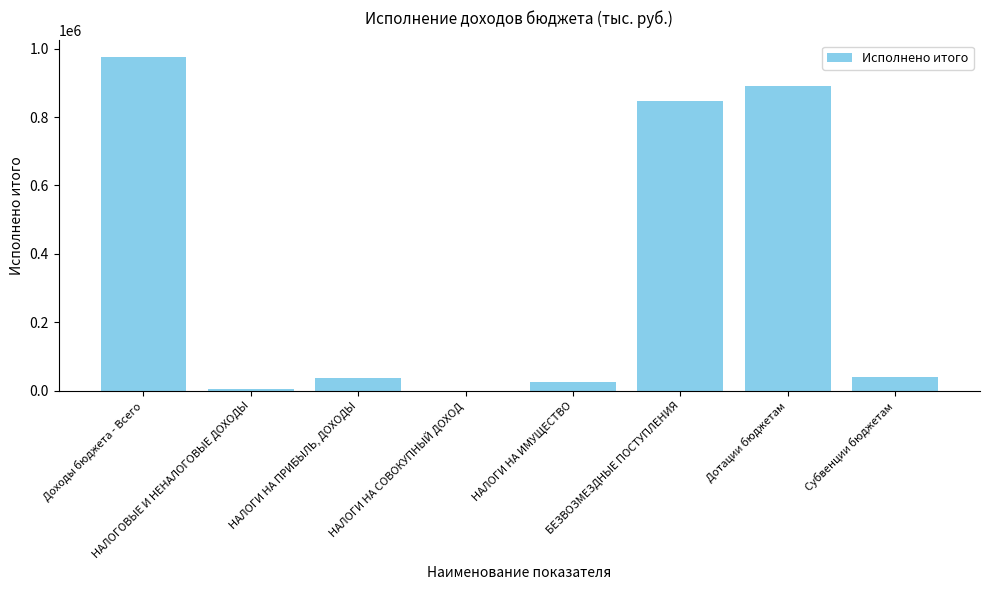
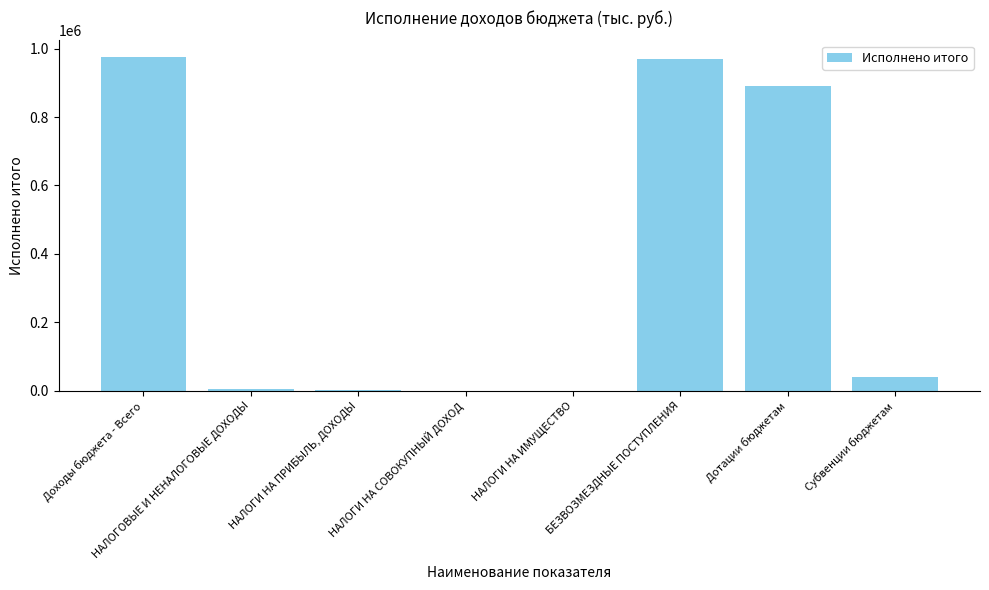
НАЛОГИ НА ПРИБЫЛЬ, ДОХОДЫ: 40000 -> 0
НАЛОГИ НА ИМУЩЕСТВО: 20000 -> 0
БЕЗВОЗМЕЗДНЫЕ ПОСТУПЛЕНИЯ: 850000 -> 970000
